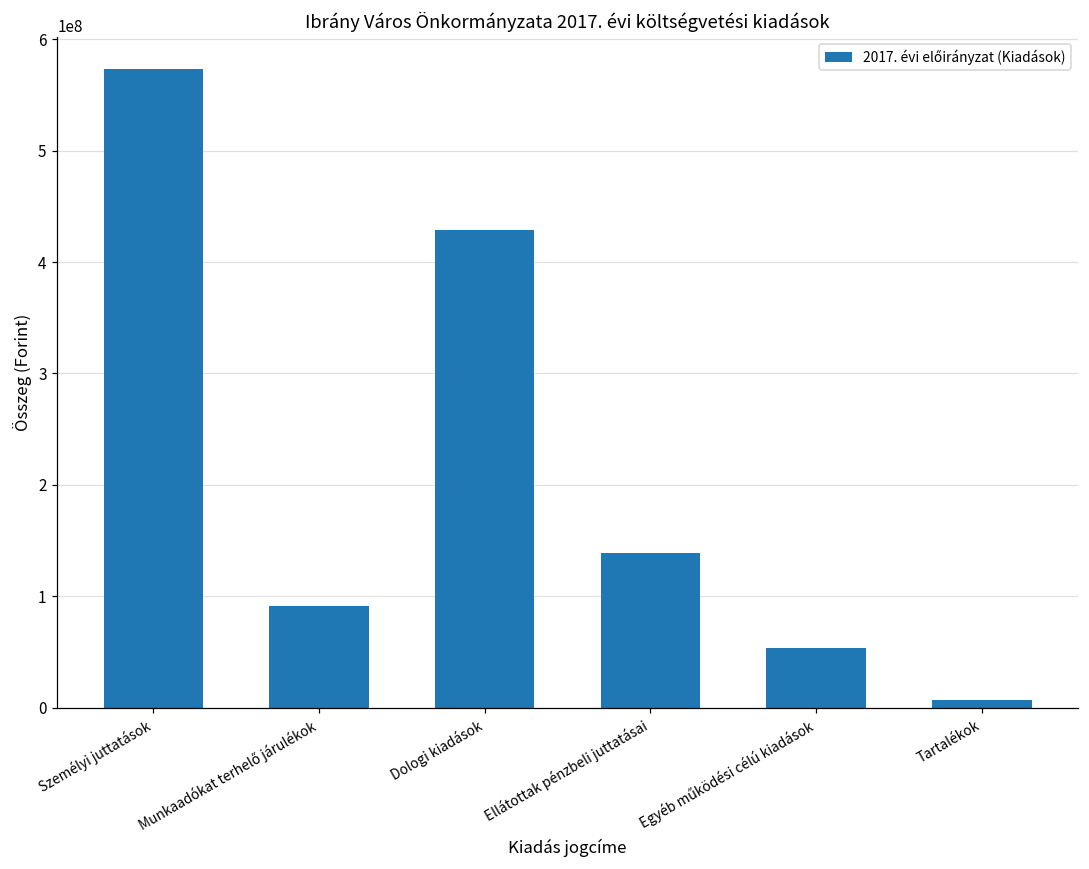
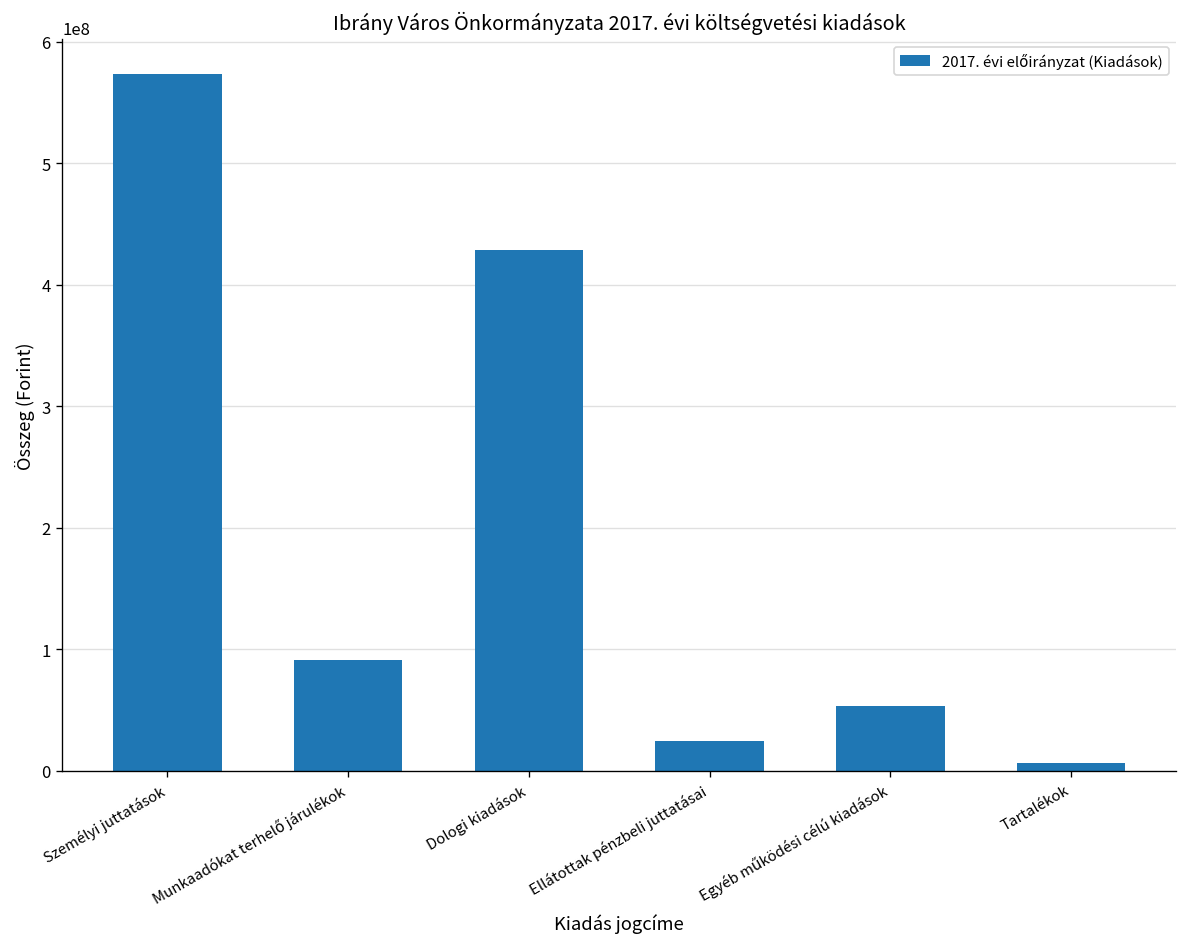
Ellátottak pénzbeli juttatásai: 138000000 -> 25000000
